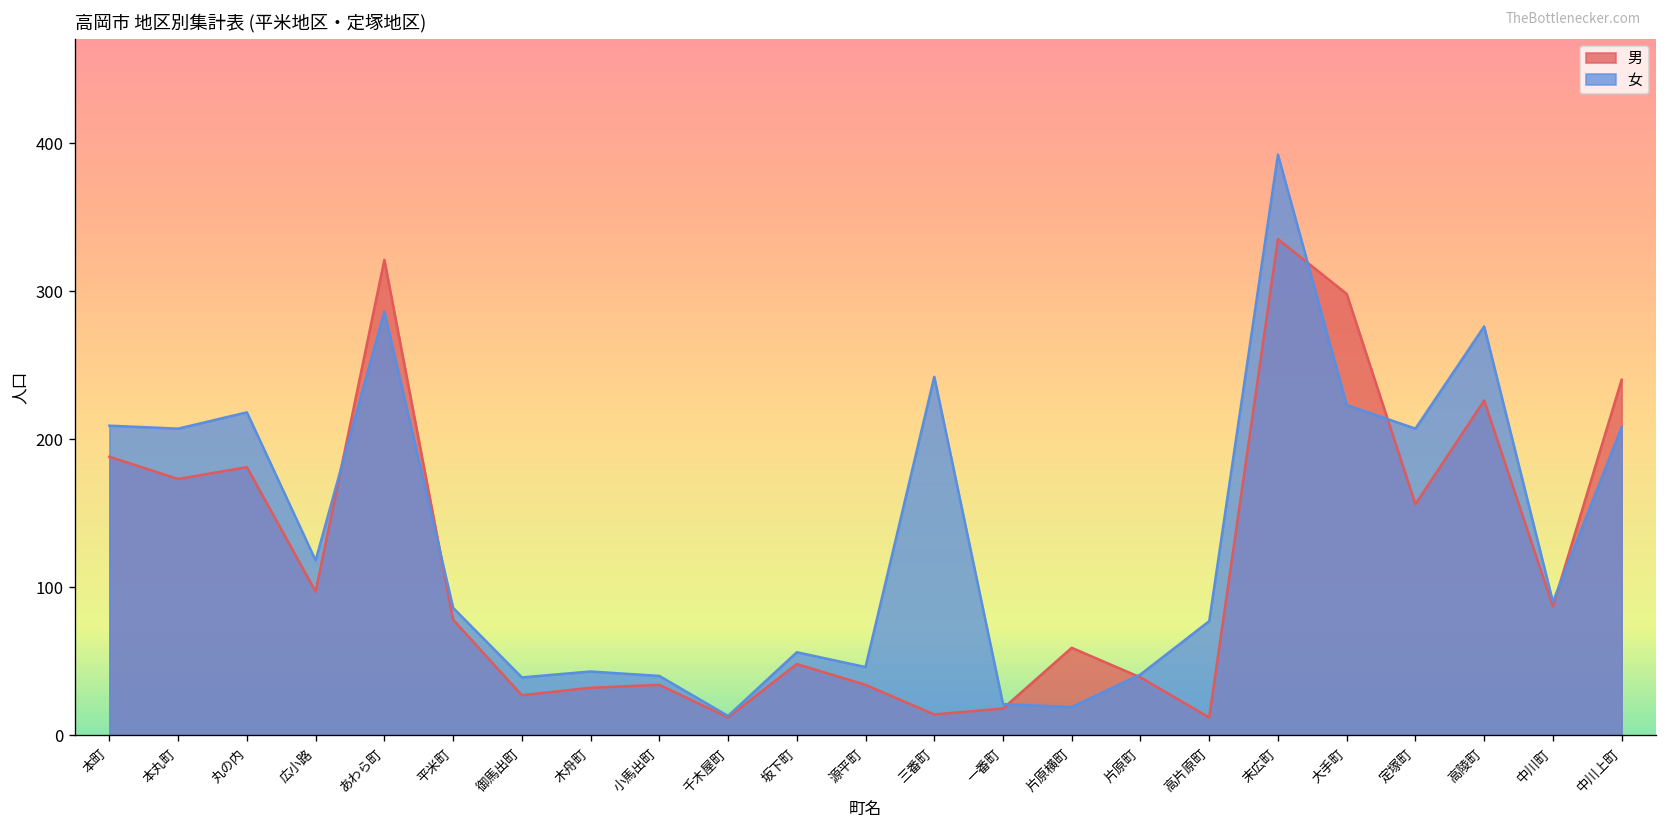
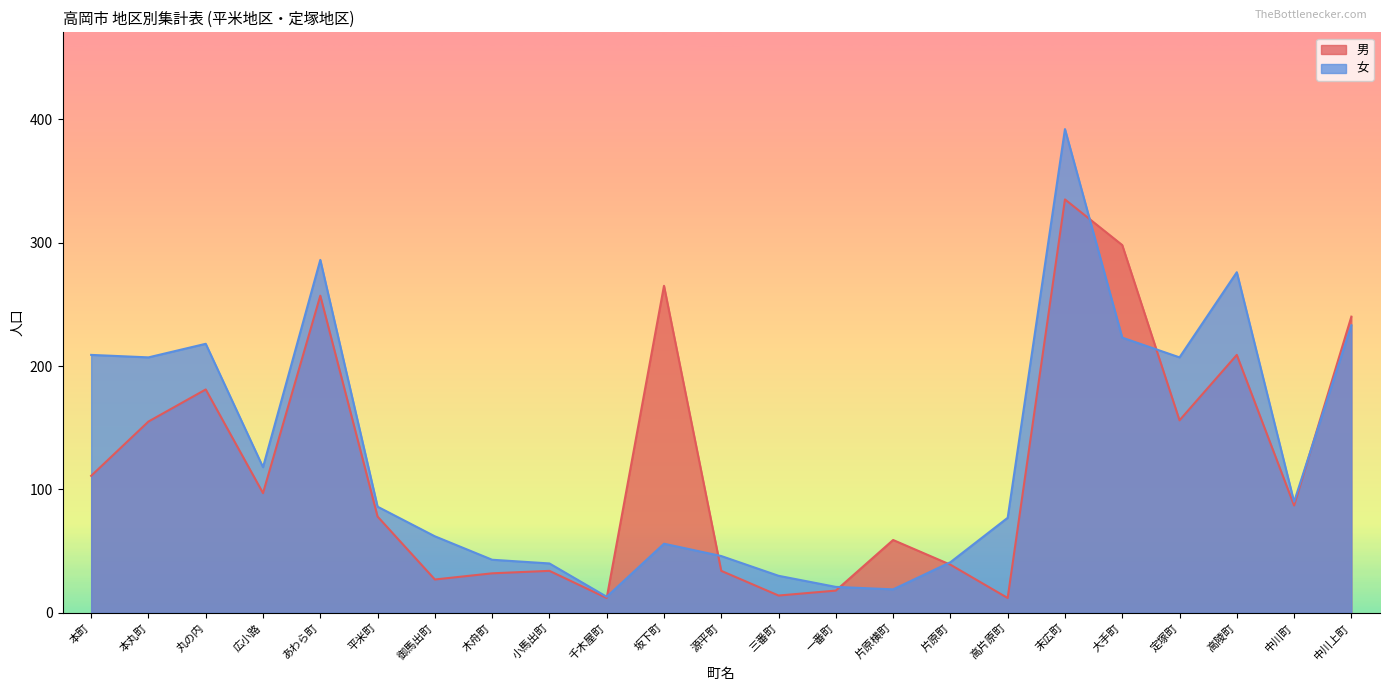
男, 本町: 188 -> 111
男, 本丸町: 173 -> 155
男, あわら町: 321 -> 257
女, 御馬出町: 39 -> 62
男, 坂下町: 48 -> 265
女, 三番町: 242 -> 30
男, 高陵町: 226 -> 209
女, 中川上町: 208 -> 233
